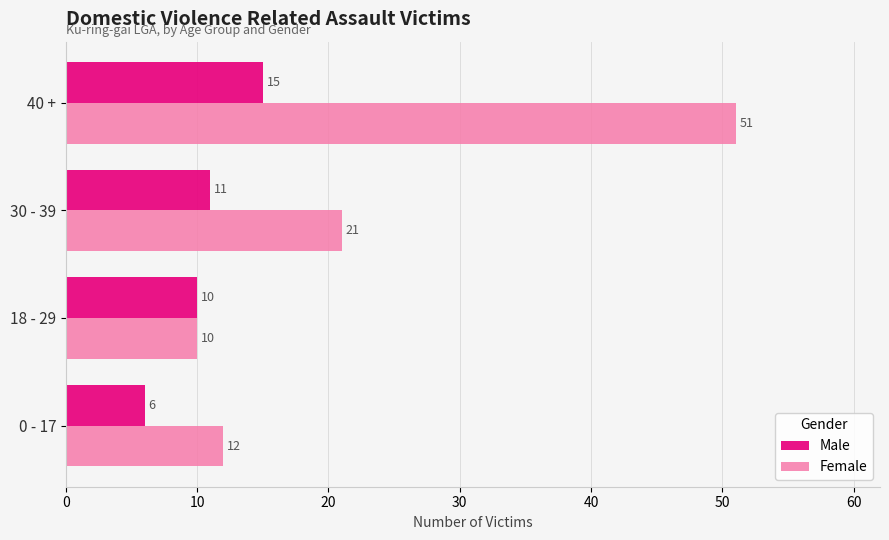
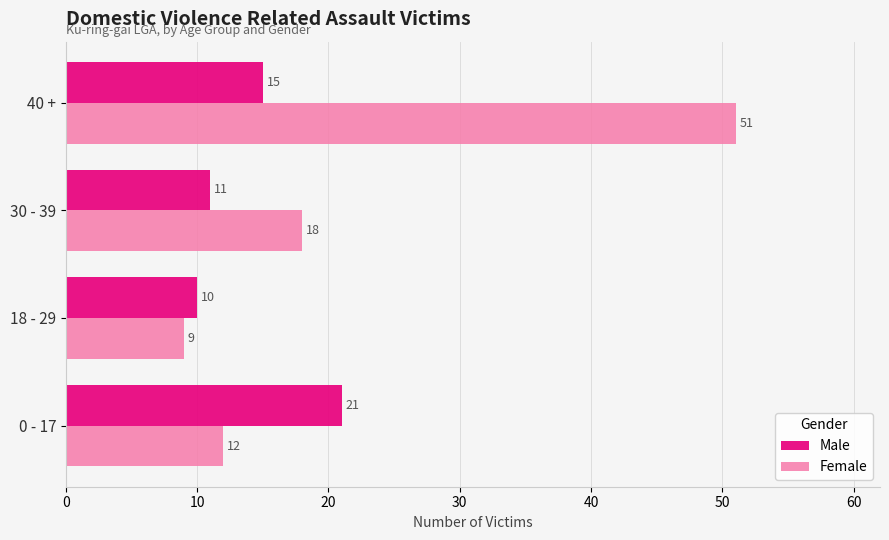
Female, 30 - 39: 21 -> 18
Female, 18 - 29: 10 -> 9
Male, 0 - 17: 6 -> 21
